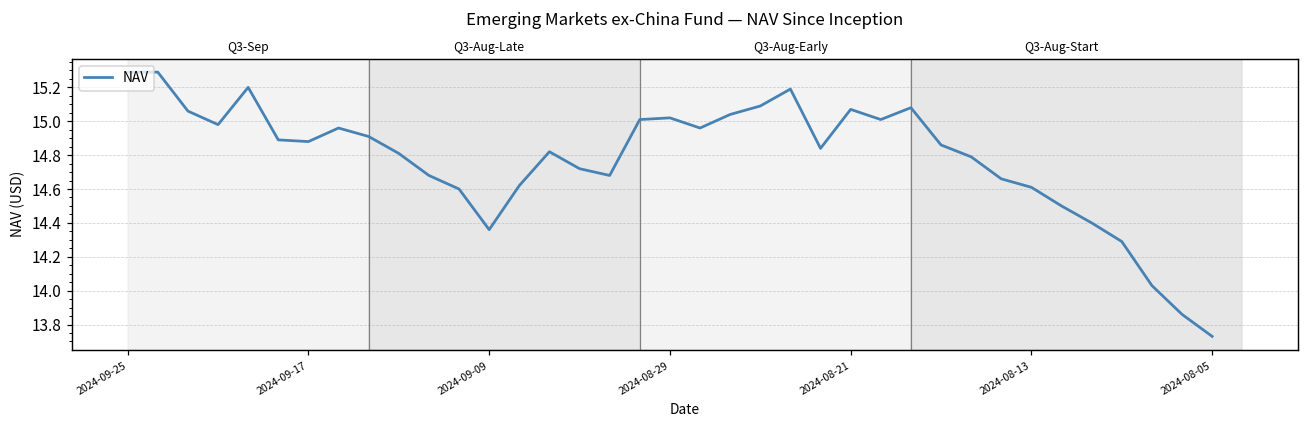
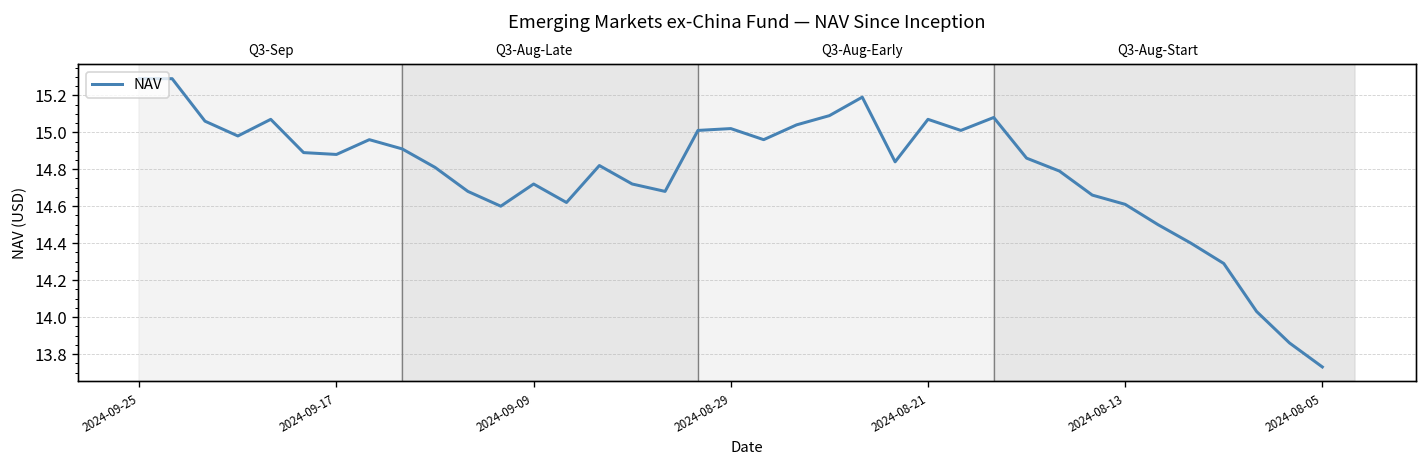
Q3-Sep: 15.20 -> 15.07
2024-09-09: 14.36 -> 14.72
